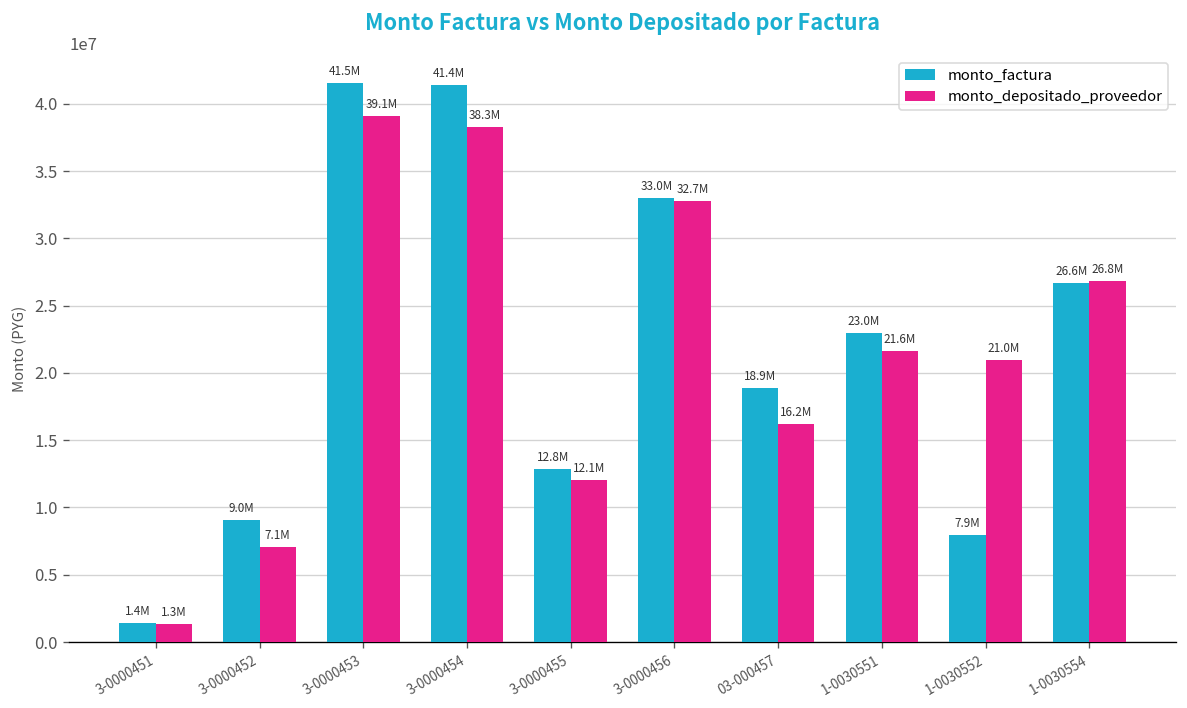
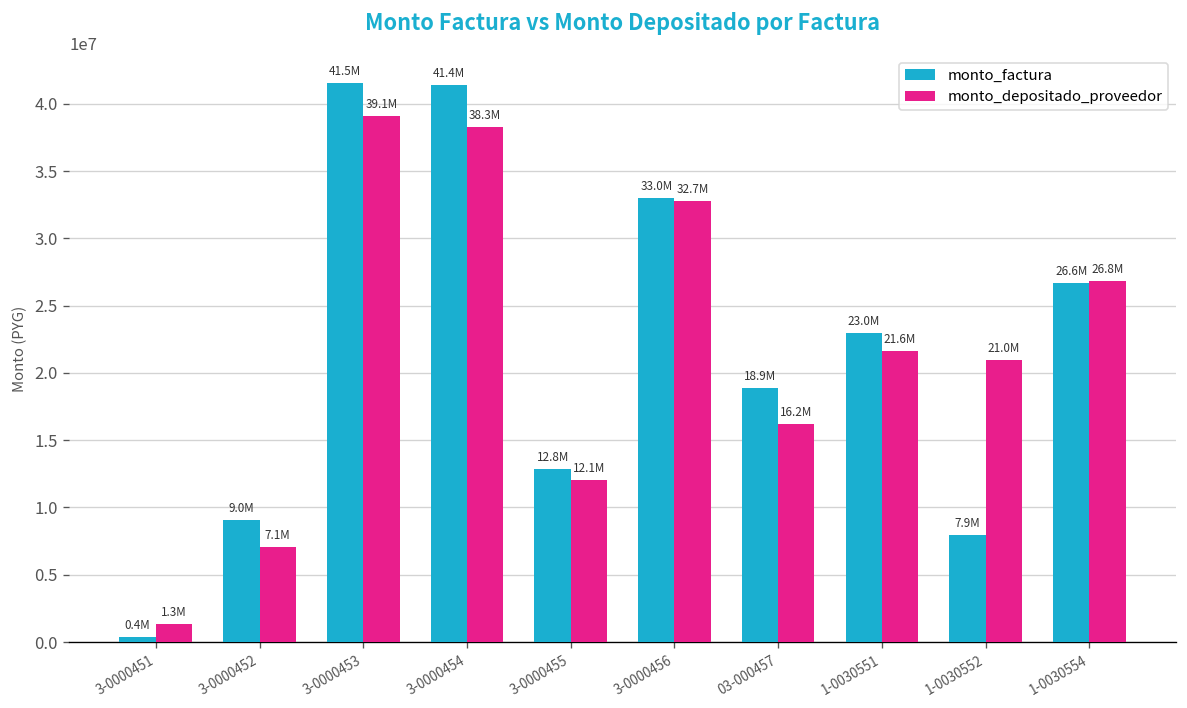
monto_factura, 3-0000451: 1.4M -> 0.4M
